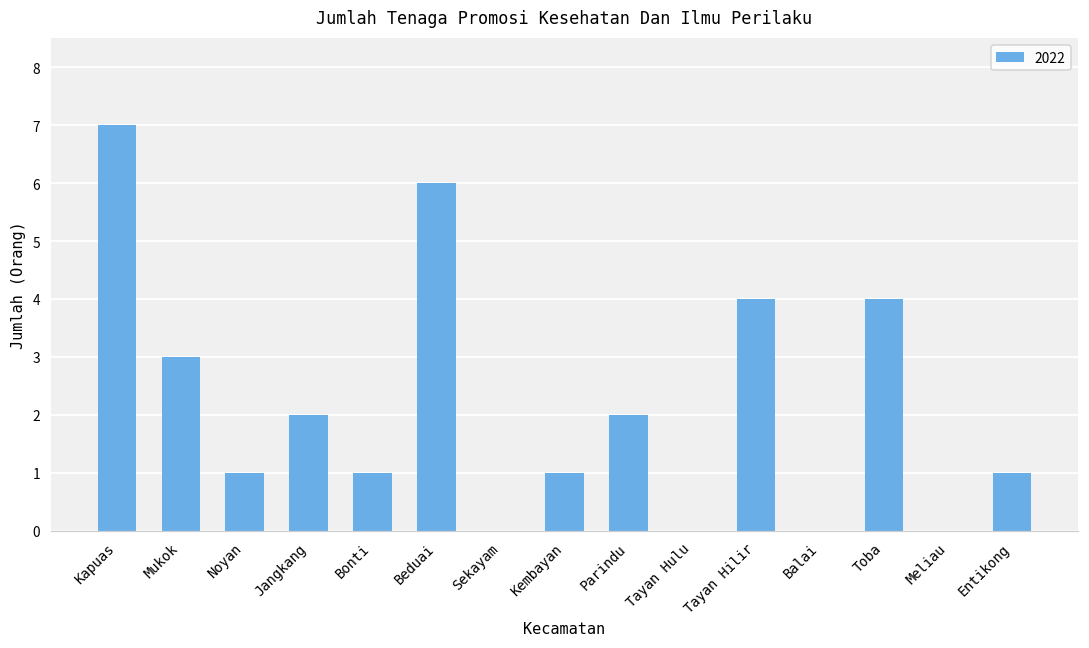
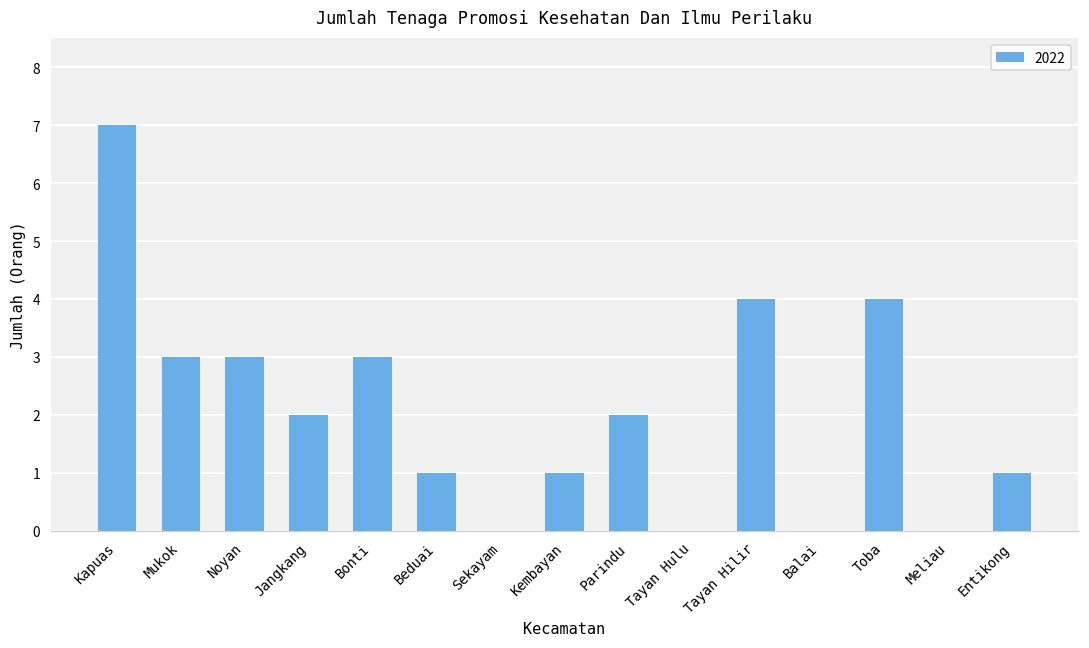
Noyan: 1 -> 3
Bonti: 1 -> 3
Beduai: 6 -> 1
